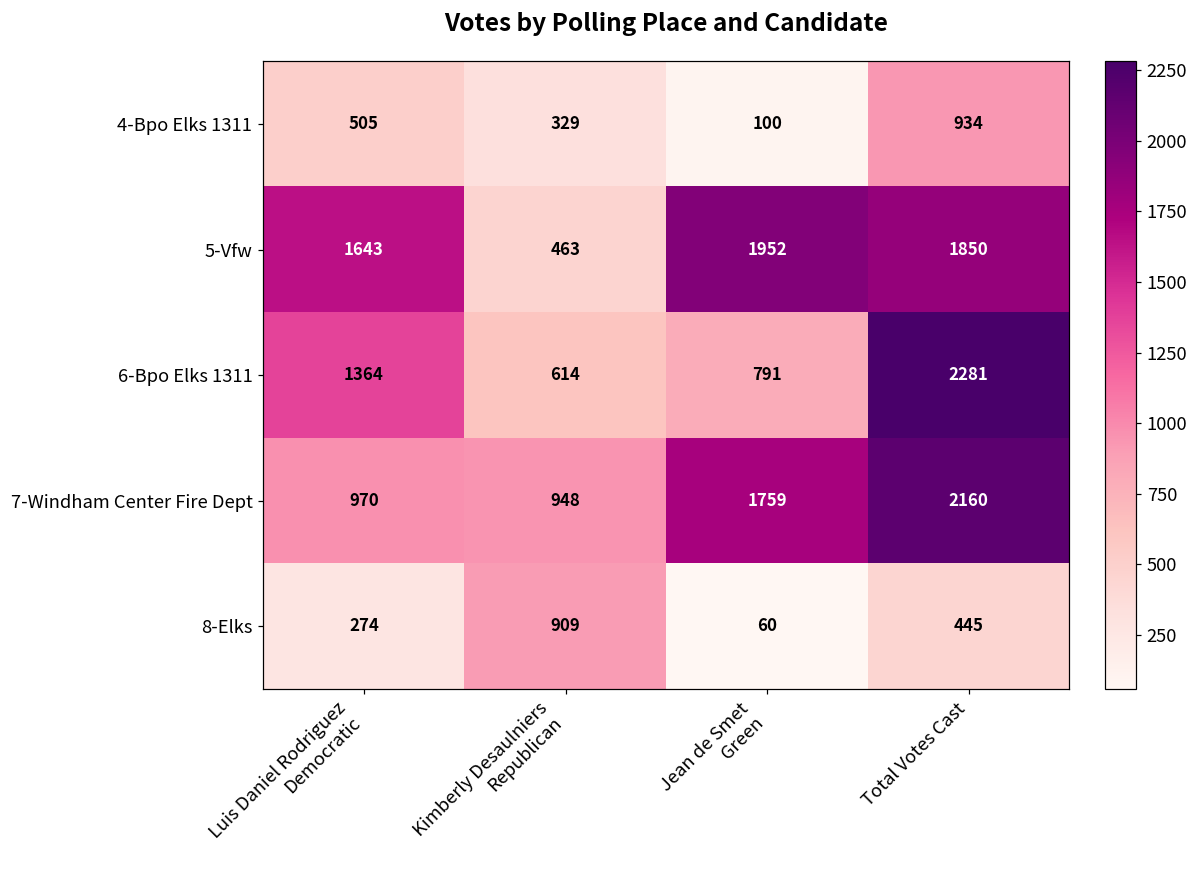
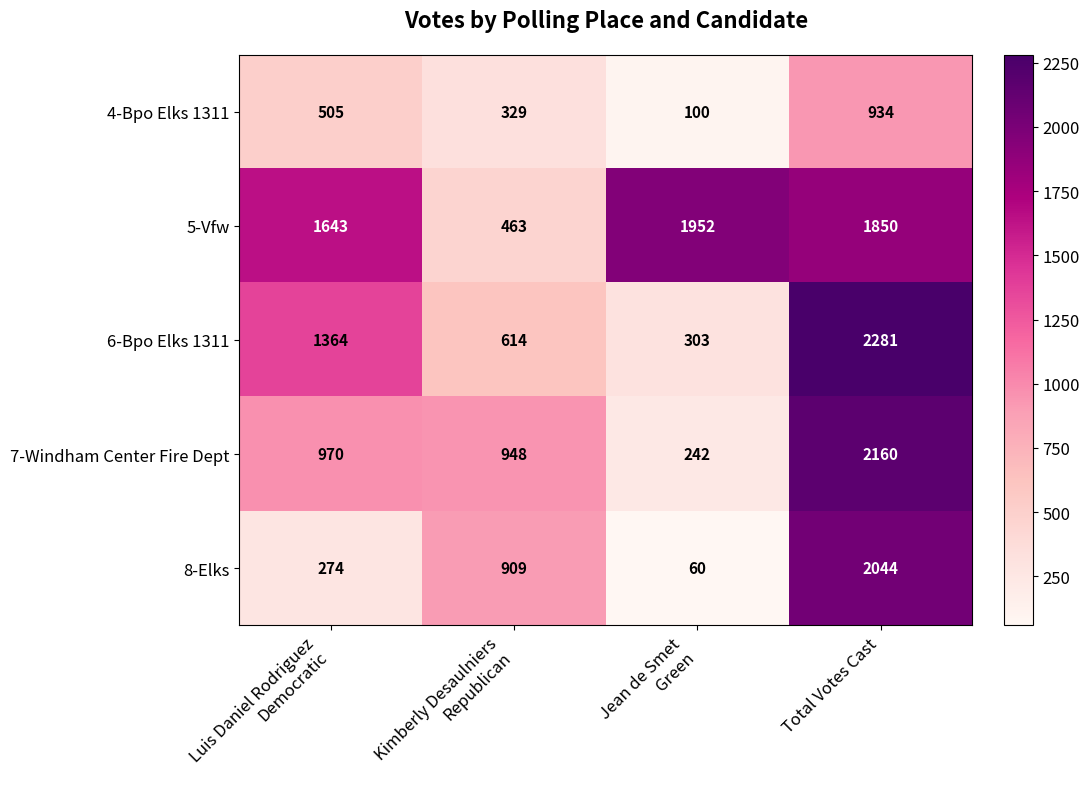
6-Bpo Elks 1311, Jean de Smet Green: 791 -> 303
7-Windham Center Fire Dept, Jean de Smet Green: 1759 -> 242
8-Elks, Total Votes Cast: 445 -> 2044
